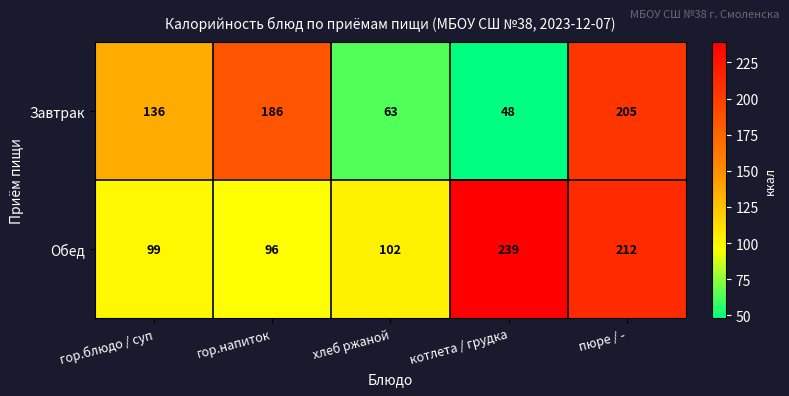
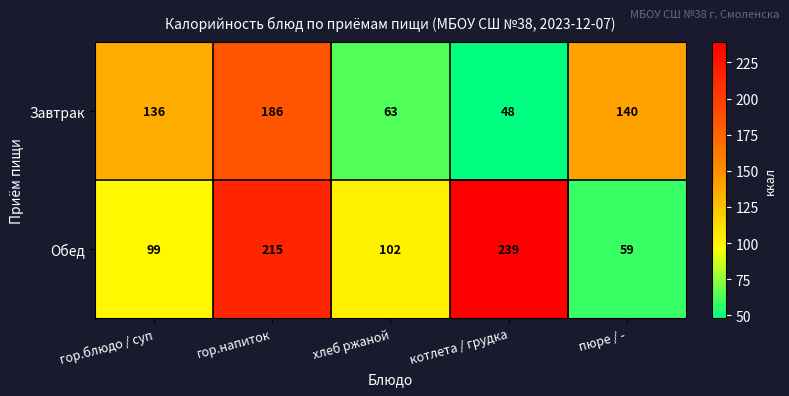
Завтрак, пюре / -: 205 -> 140
Обед, гор.напиток: 96 -> 215
Обед, пюре / -: 212 -> 59
